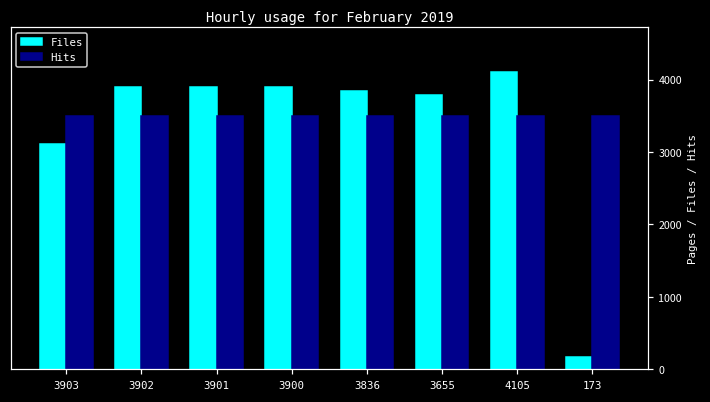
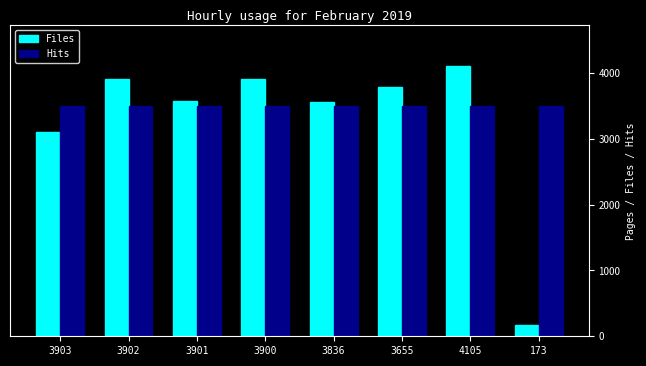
Files, 3901: 3900 -> 3600
Files, 3836: 3800 -> 3600
